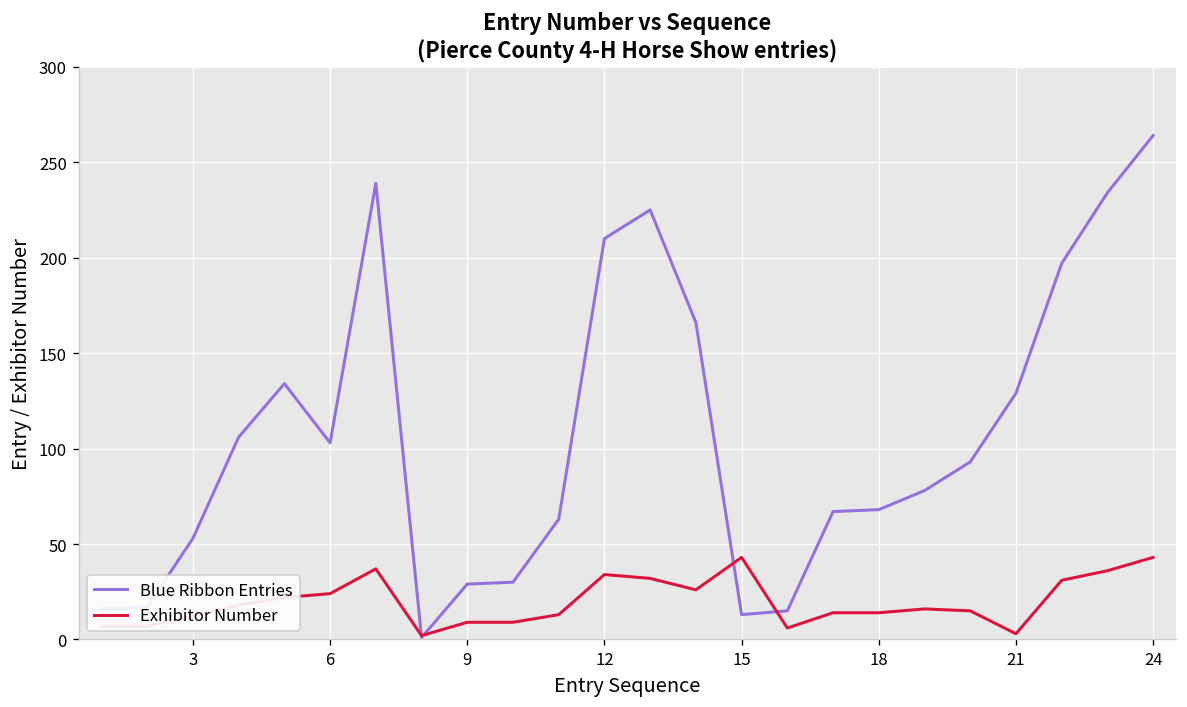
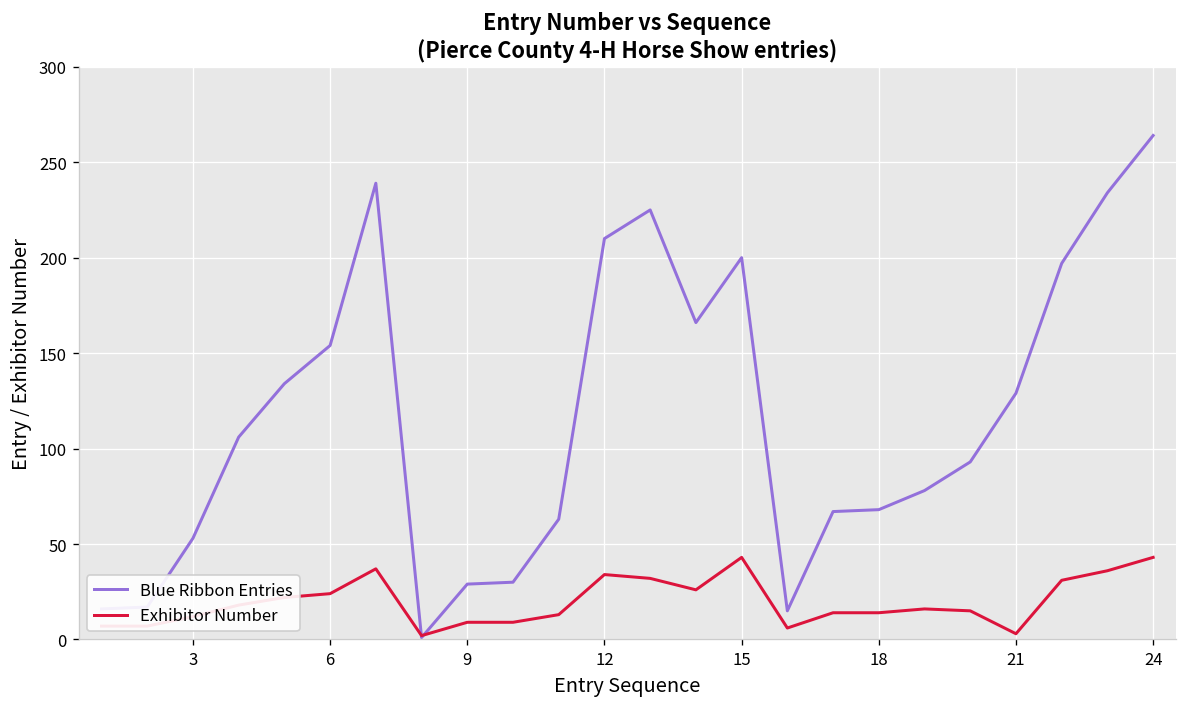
Blue Ribbon Entries, 6: 103 -> 154
Blue Ribbon Entries, 15: 13 -> 200
